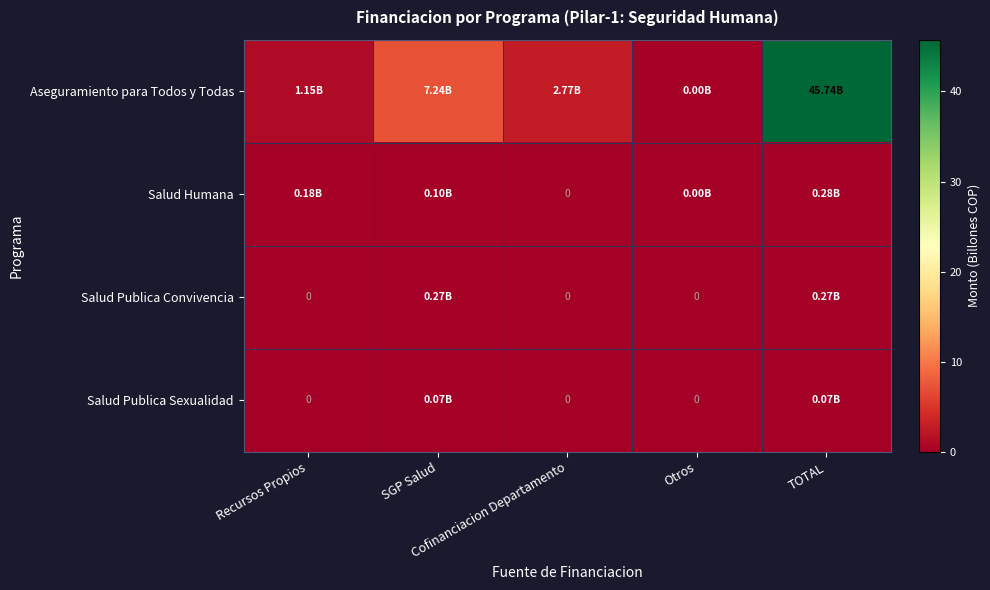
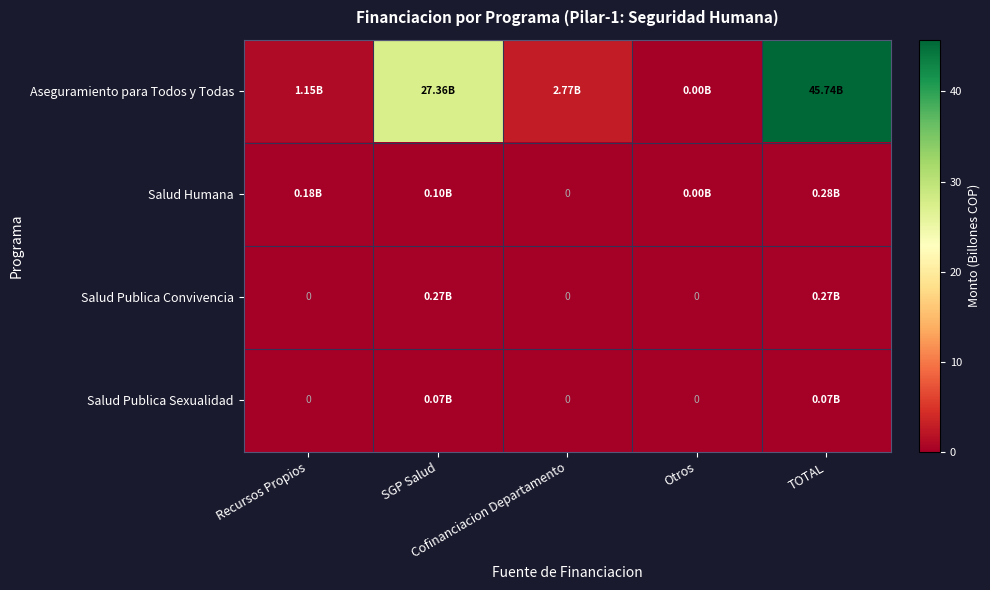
Aseguramiento para Todos y Todas, SGP Salud: 7.24B -> 27.36B
